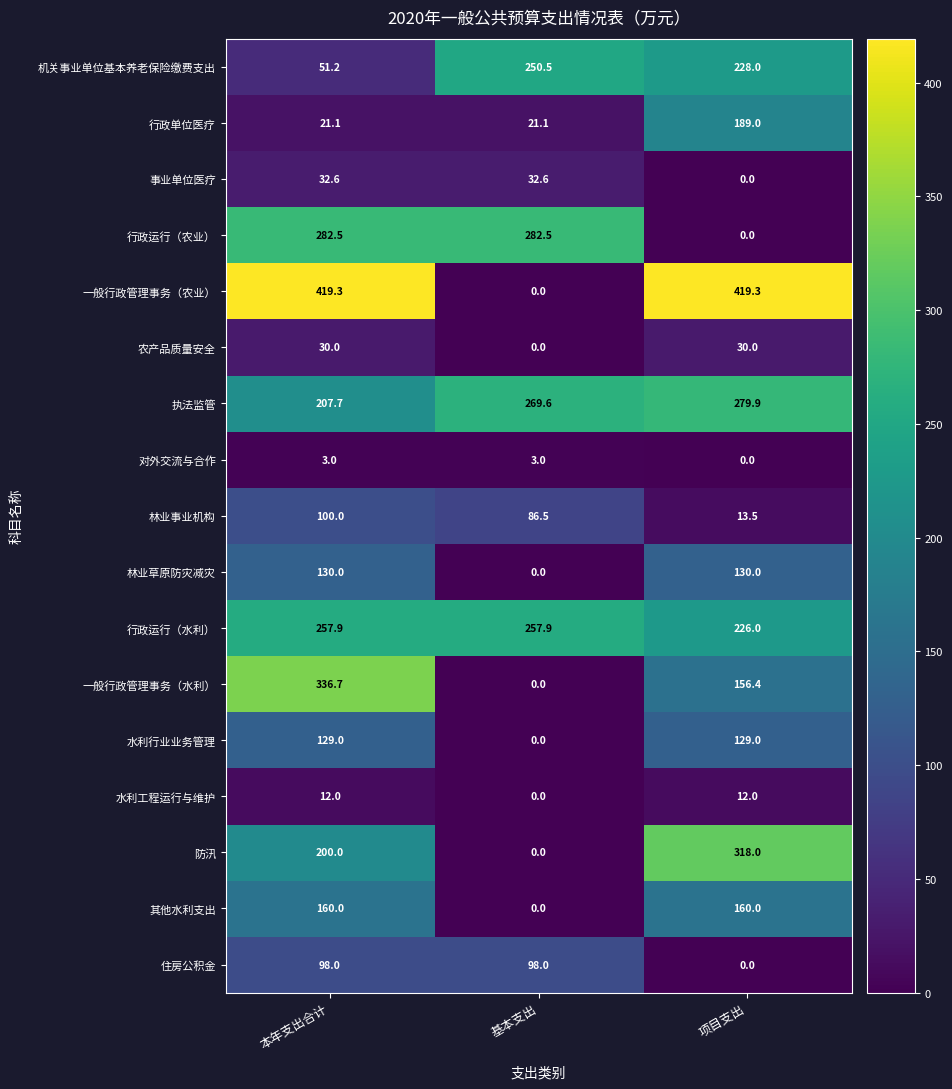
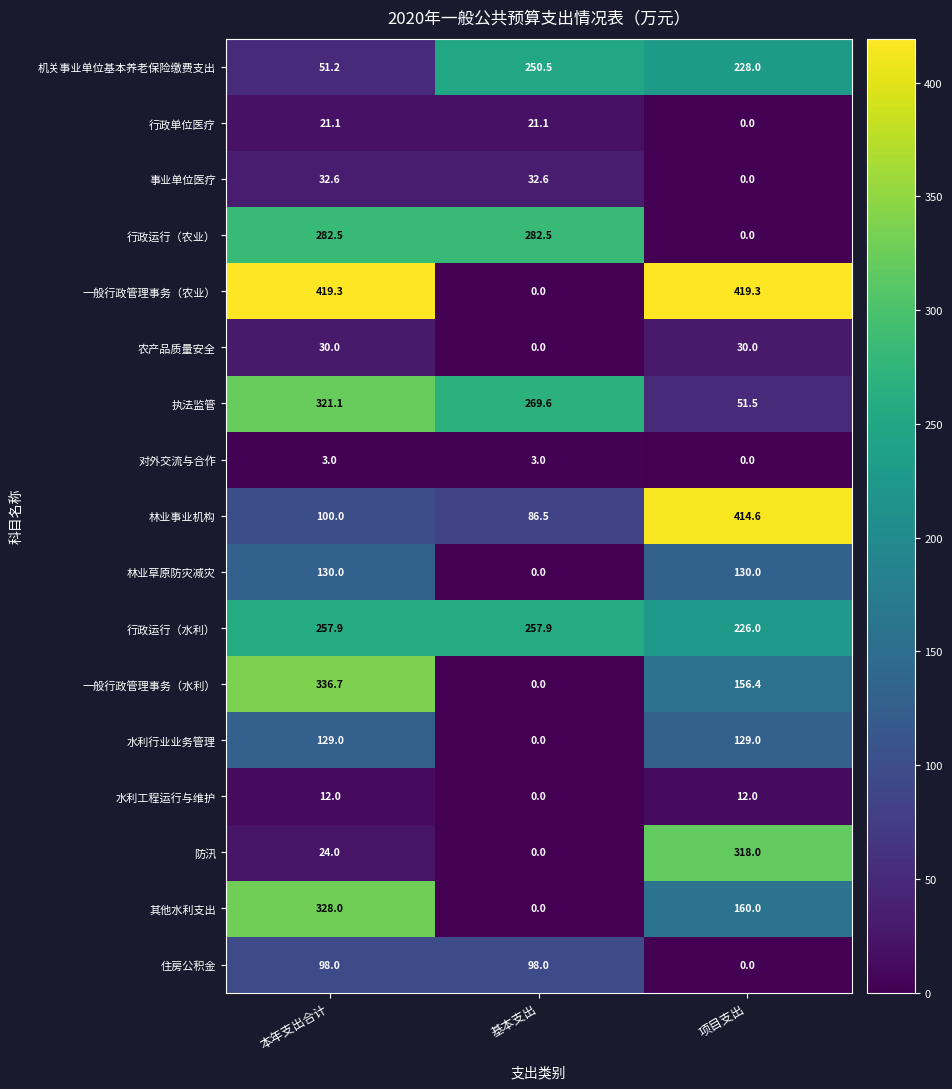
行政单位医疗, 项目支出: 189.0 -> 0.0
执法监管, 本年支出合计: 207.7 -> 321.1
执法监管, 项目支出: 279.9 -> 51.5
林业事业机构, 项目支出: 13.5 -> 414.6
防汛, 本年支出合计: 200.0 -> 24.0
其他水利支出, 本年支出合计: 160.0 -> 328.0
